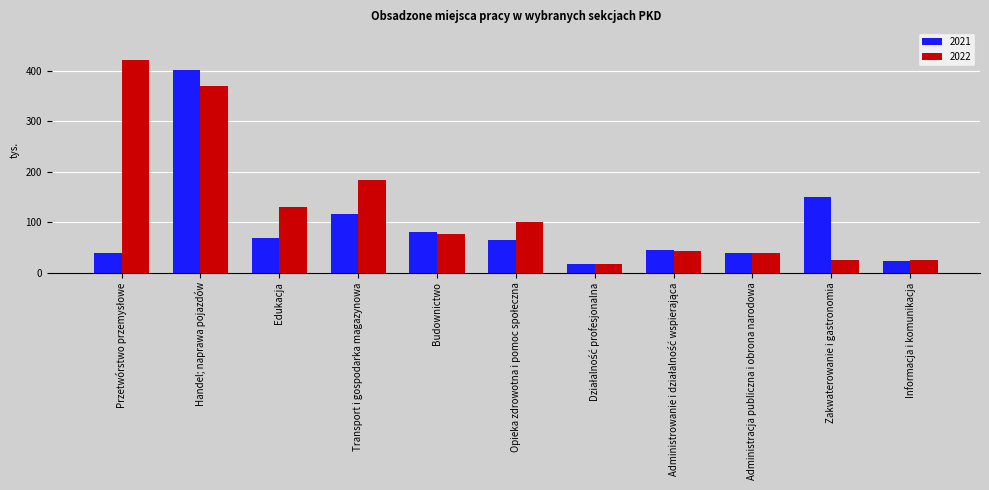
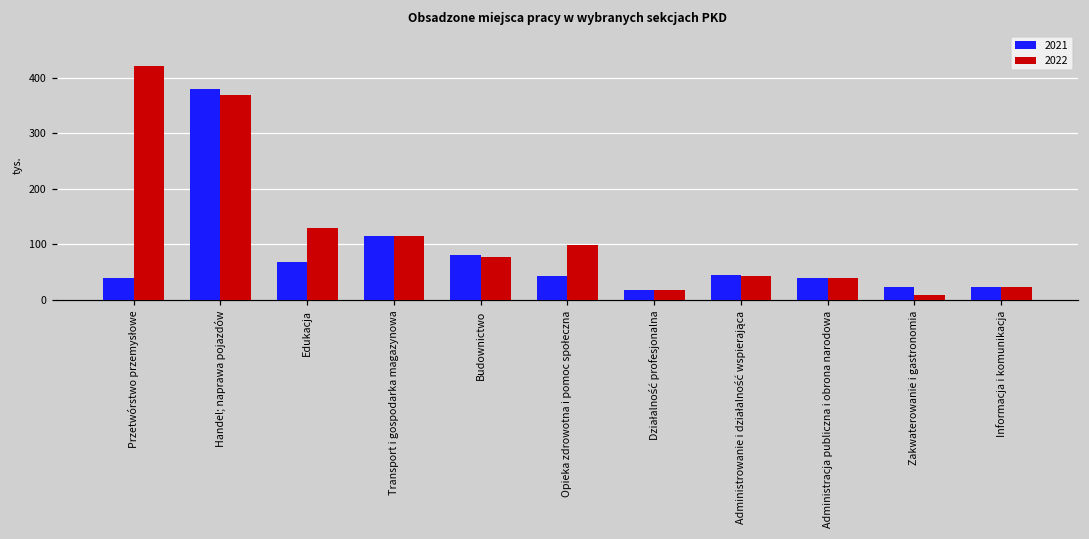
2021, Handel; naprawa pojazdów: 400 -> 380
2022, Transport i gospodarka magazynowa: 180 -> 110
2021, Opieka zdrowotna i pomoc społeczna: 60 -> 40
2021, Zakwaterowanie i gastronomia: 150 -> 20
2022, Zakwaterowanie i gastronomia: 30 -> 10
